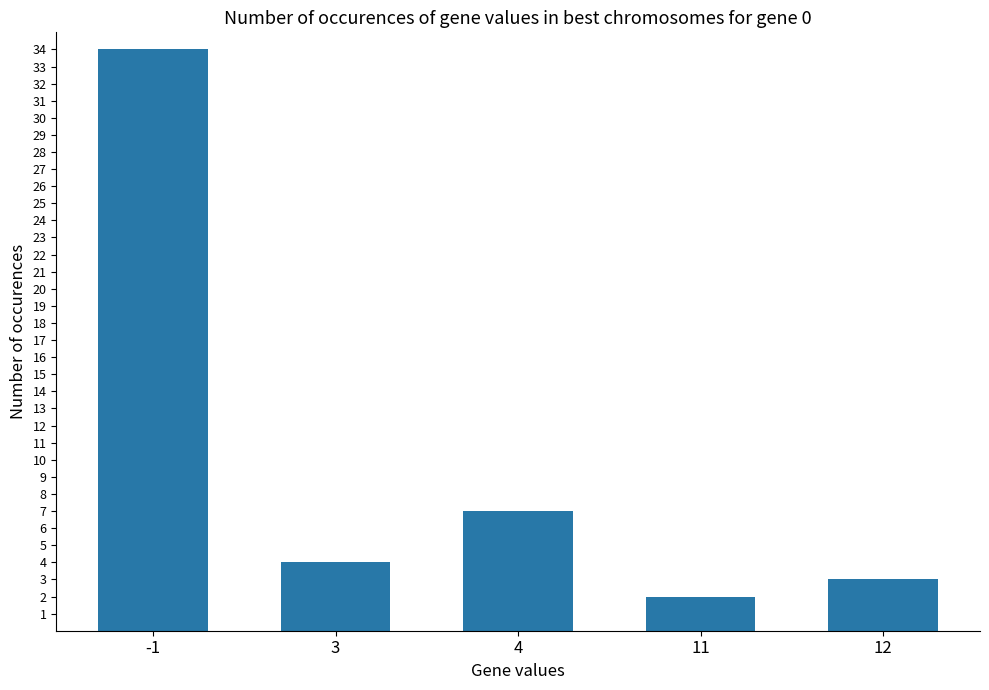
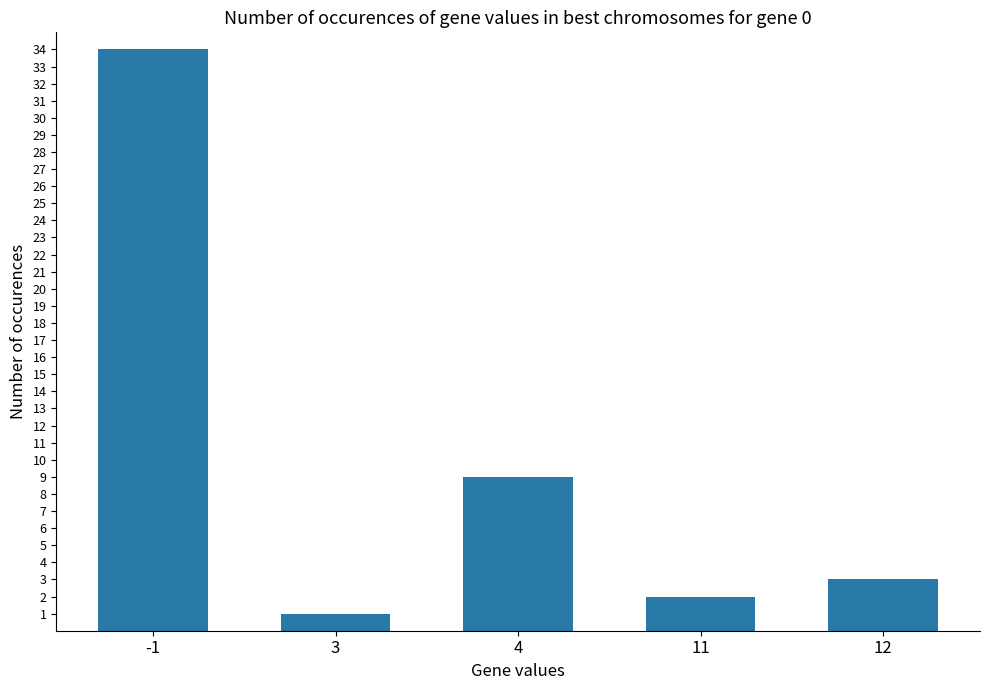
3: 4 -> 1
4: 7 -> 9
